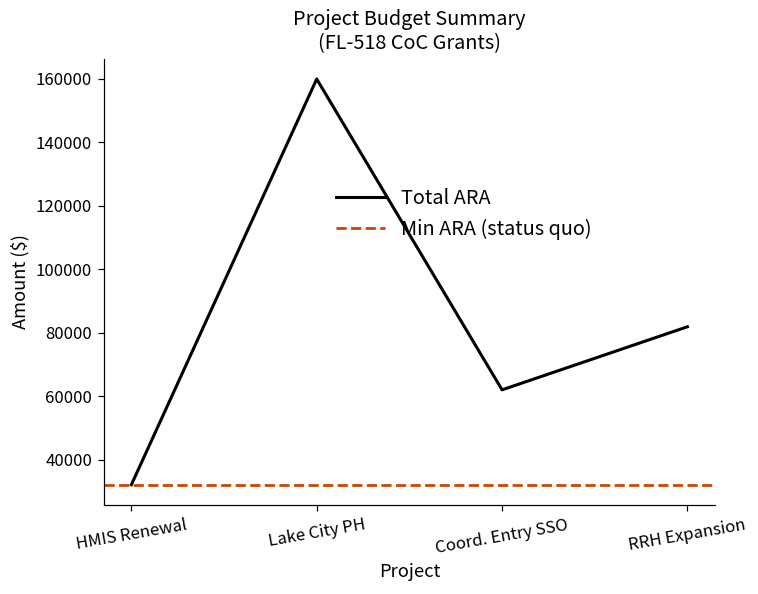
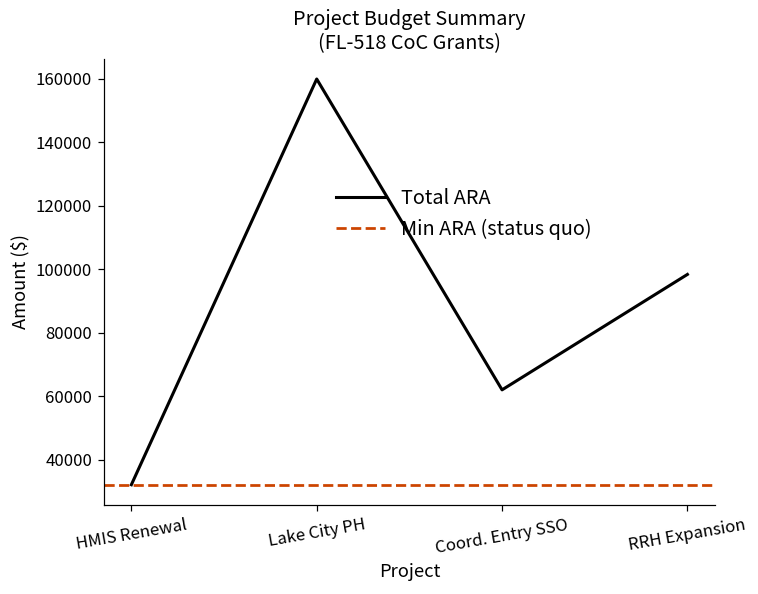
RRH Expansion: 82000 -> 98000
